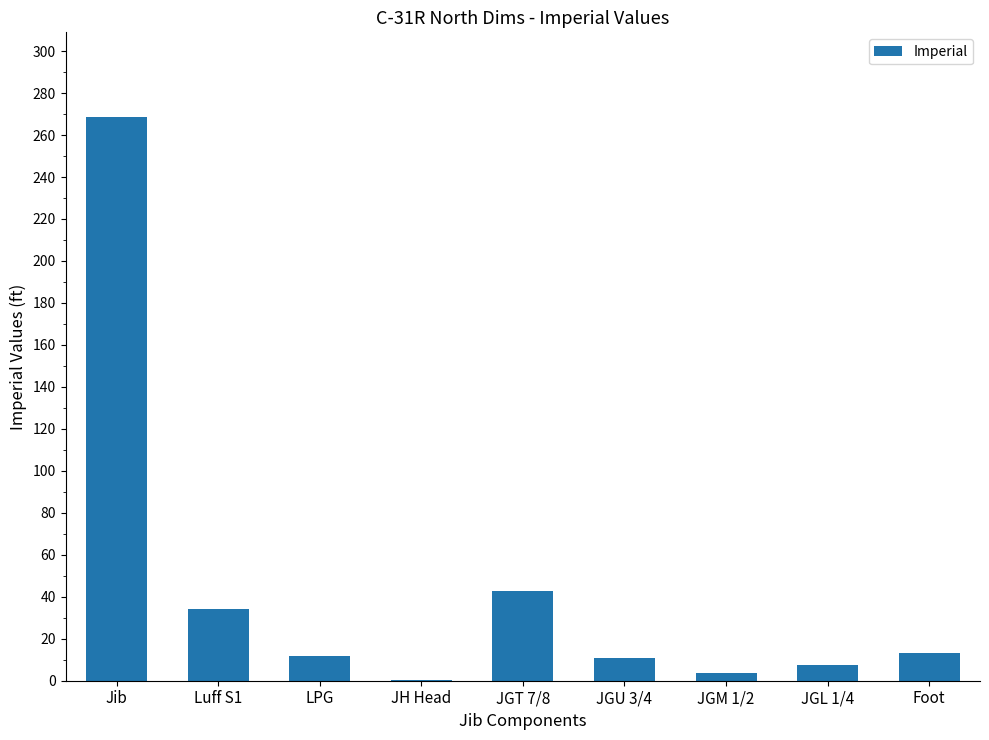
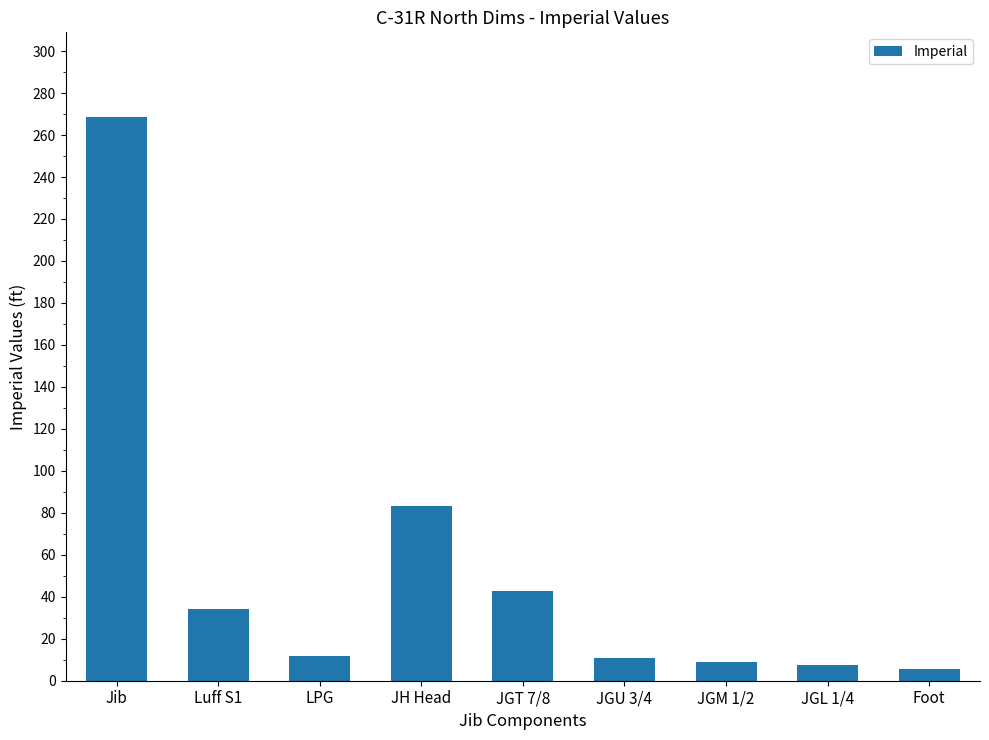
JH Head: 0 -> 83
JGM 1/2: 4 -> 9
Foot: 13 -> 6
